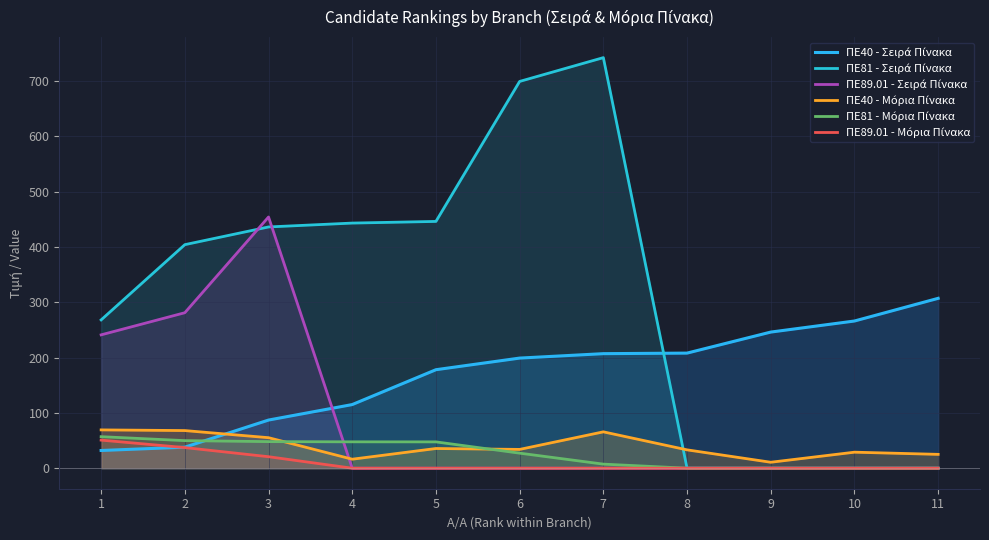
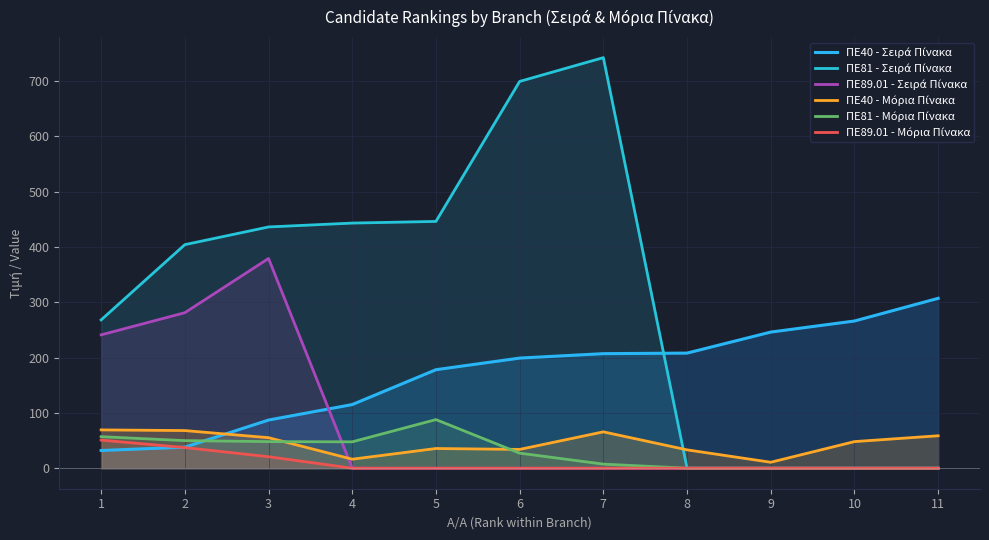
ΠΕ89.01 - Σειρά Πίνακα, 3: 450 -> 380
ΠΕ81 - Μόρια Πίνακα, 5: 50 -> 90
ΠΕ40 - Μόρια Πίνακα, 10: 30 -> 50
ΠΕ40 - Μόρια Πίνακα, 11: 30 -> 60
